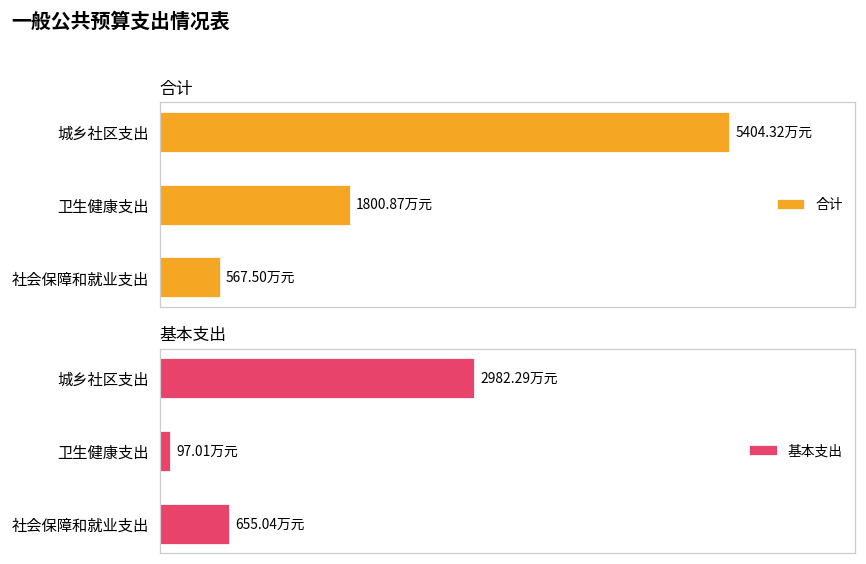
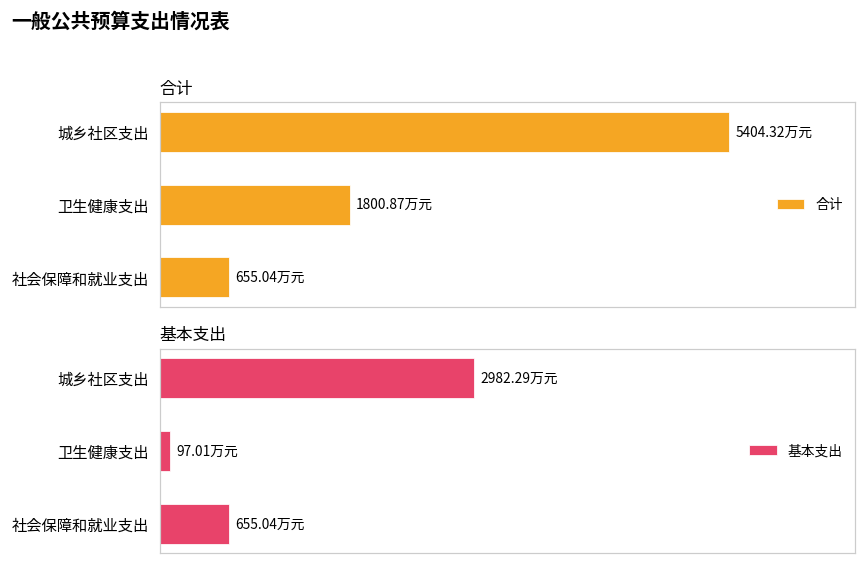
合计, 社会保障和就业支出: 567.50 -> 655.04
